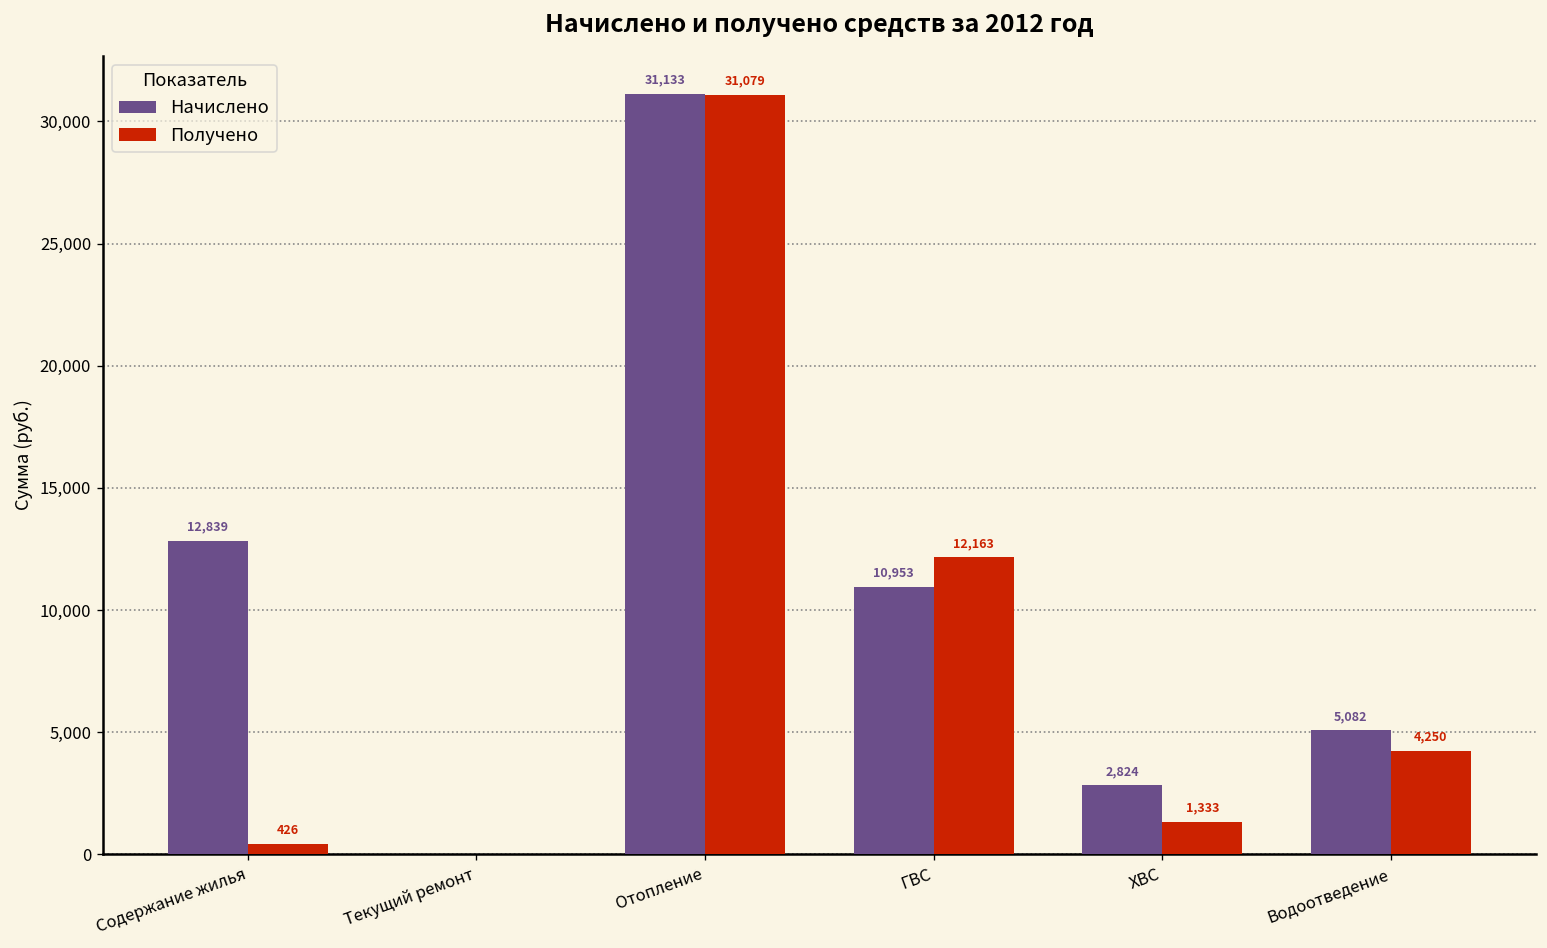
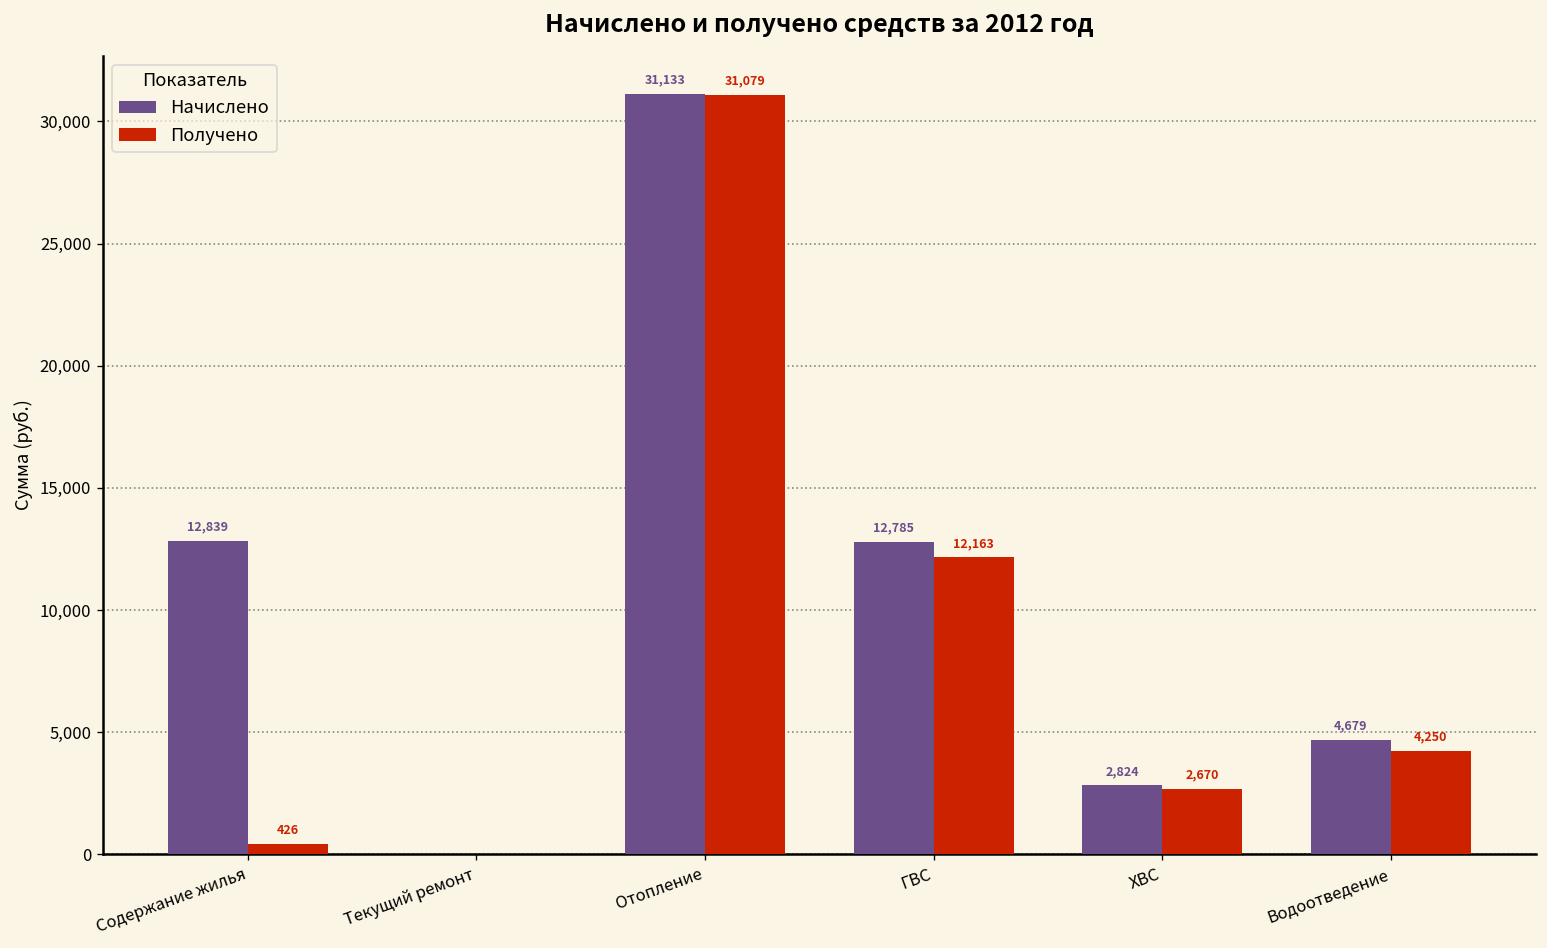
Начислено, ГВС: 10,953 -> 12,785
Получено, ХВС: 1,333 -> 2,670
Начислено, Водоотведение: 5,082 -> 4,679
